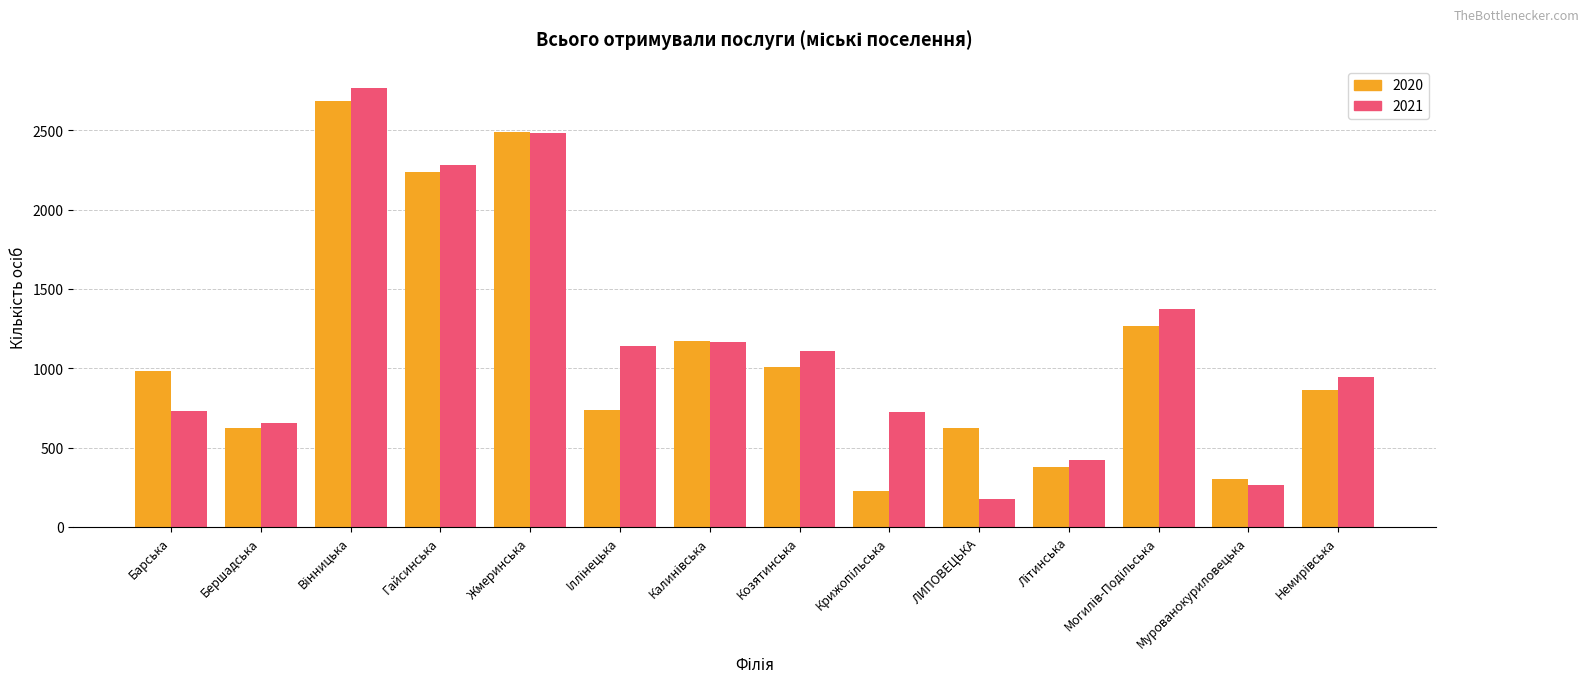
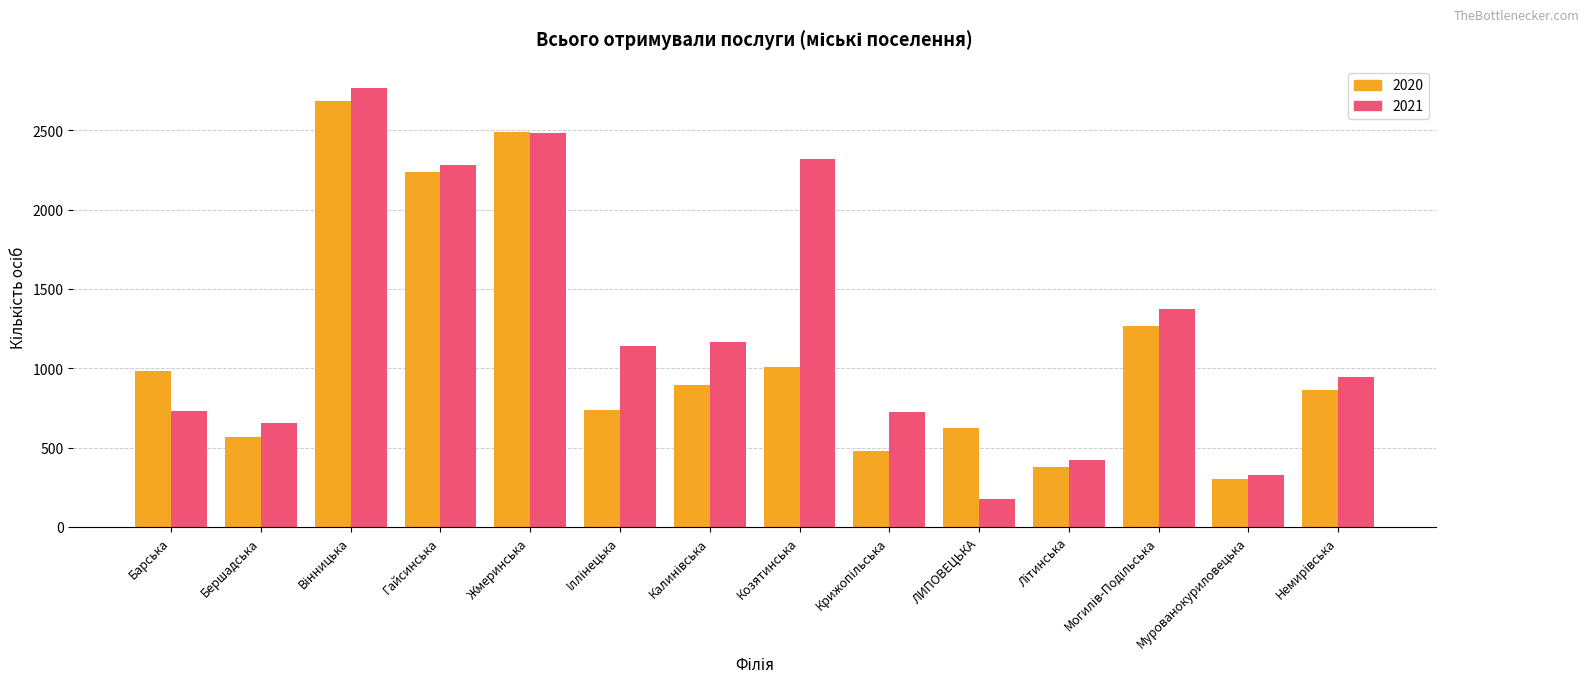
2020, Бершадська: 620 -> 570
2020, Калинівська: 1170 -> 890
2021, Козятинська: 1110 -> 2320
2020, Крижопільська: 230 -> 480
2021, Мурованокуриловецька: 270 -> 330
